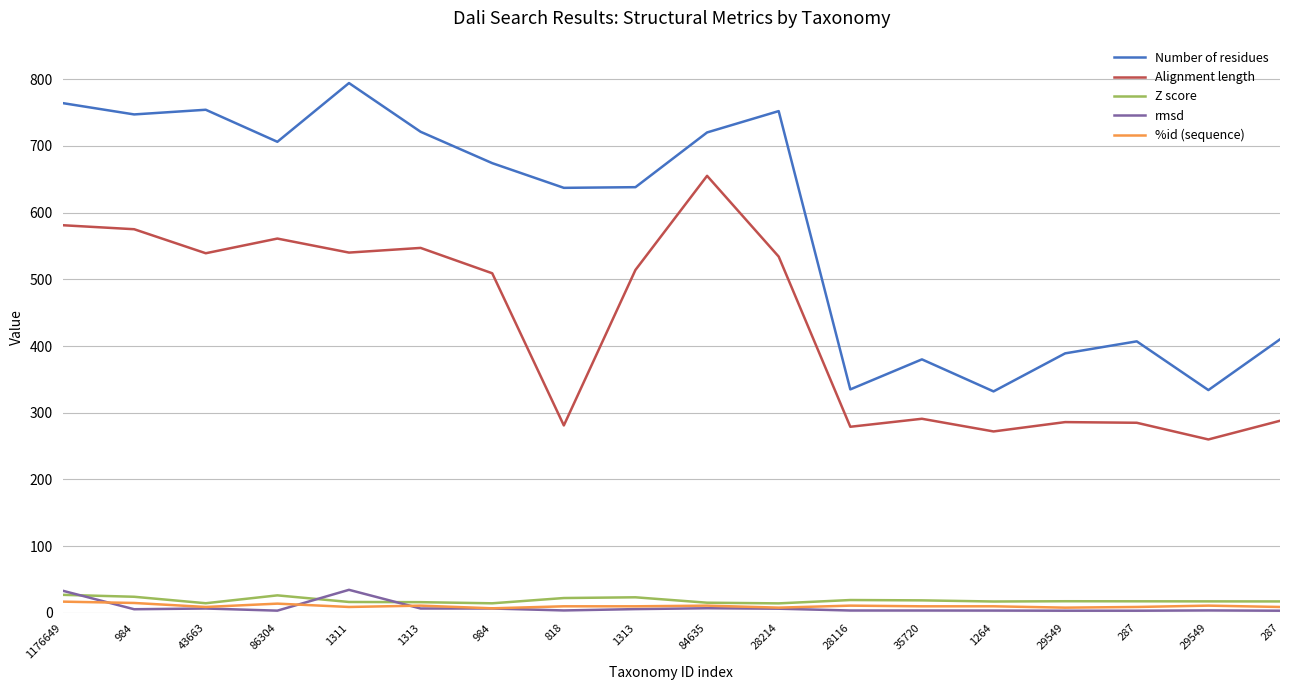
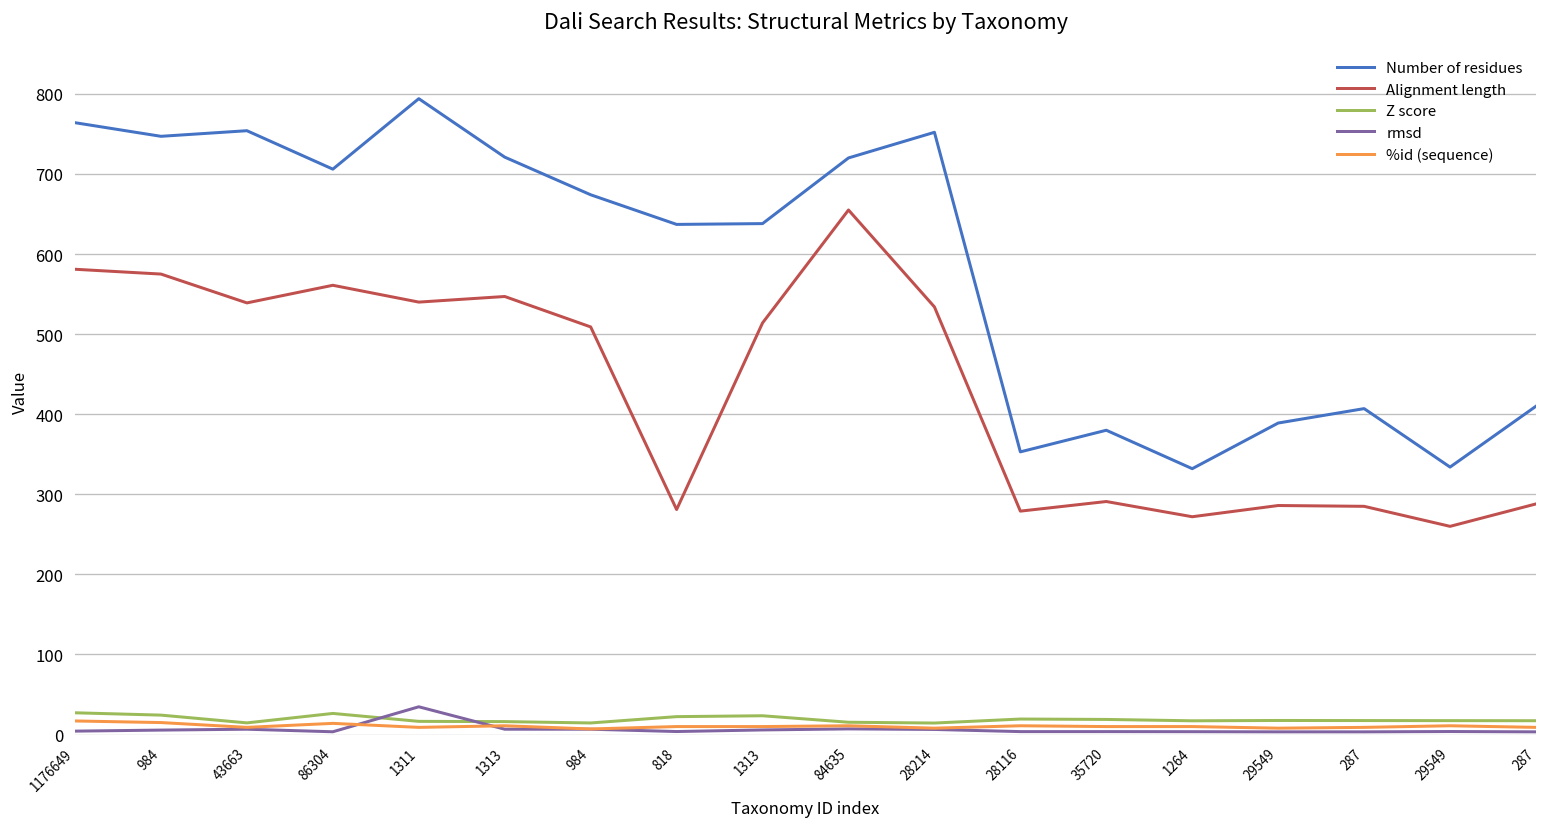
rmsd, 1176649: 30 -> 0
Number of residues, 28116: 340 -> 350
